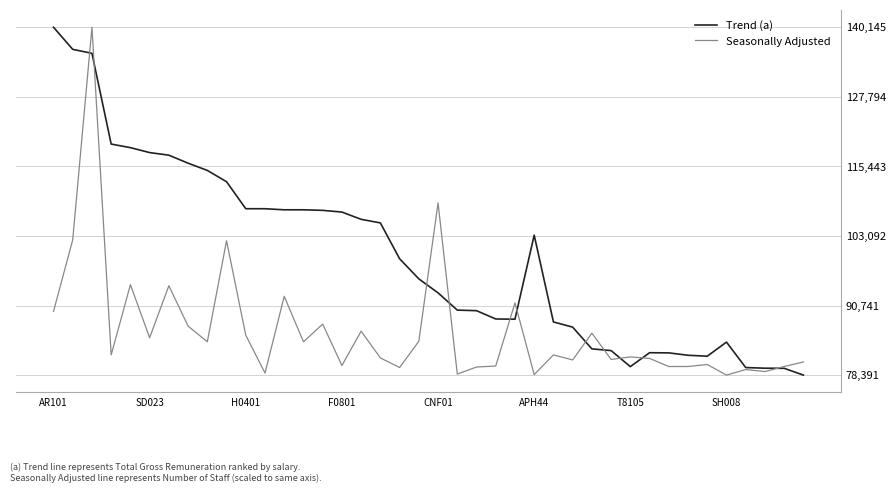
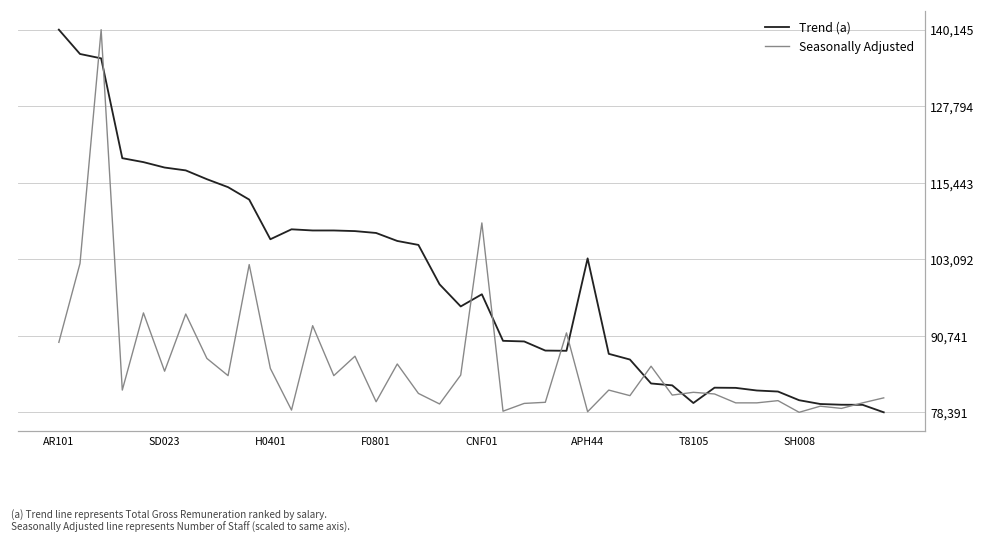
Trend (a), H0401: 108,000 -> 106,000
Trend (a), CNF01: 93,000 -> 97,000
Trend (a), SH008: 84,000 -> 80,000
